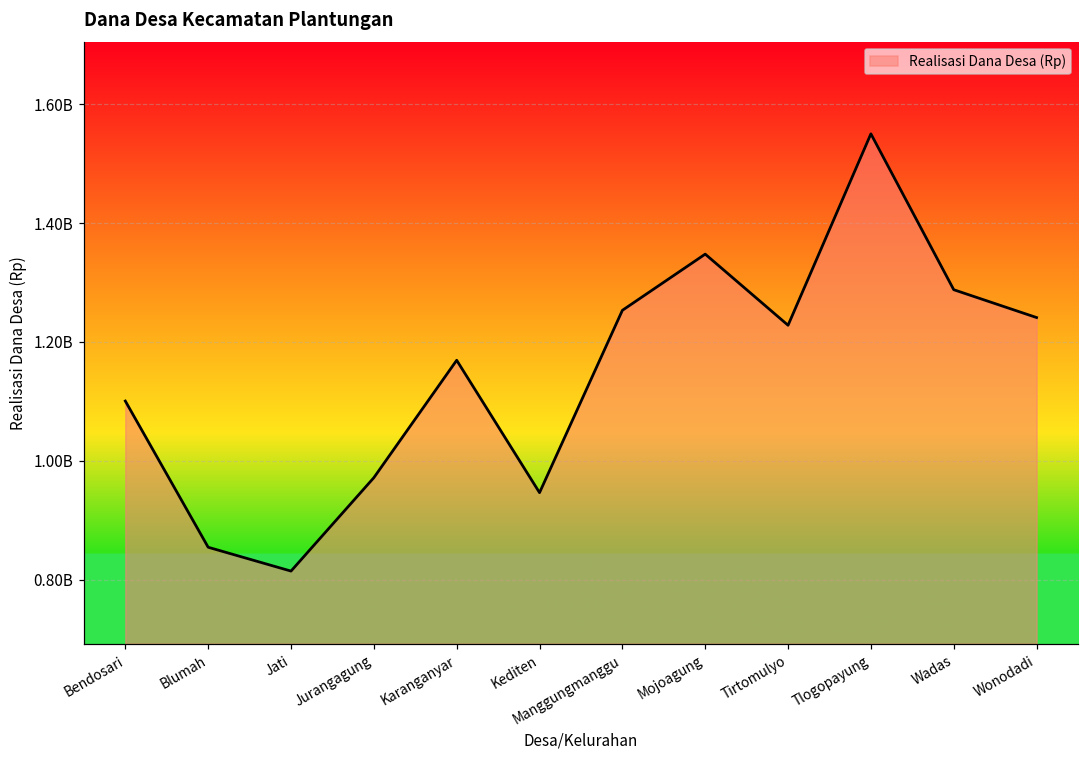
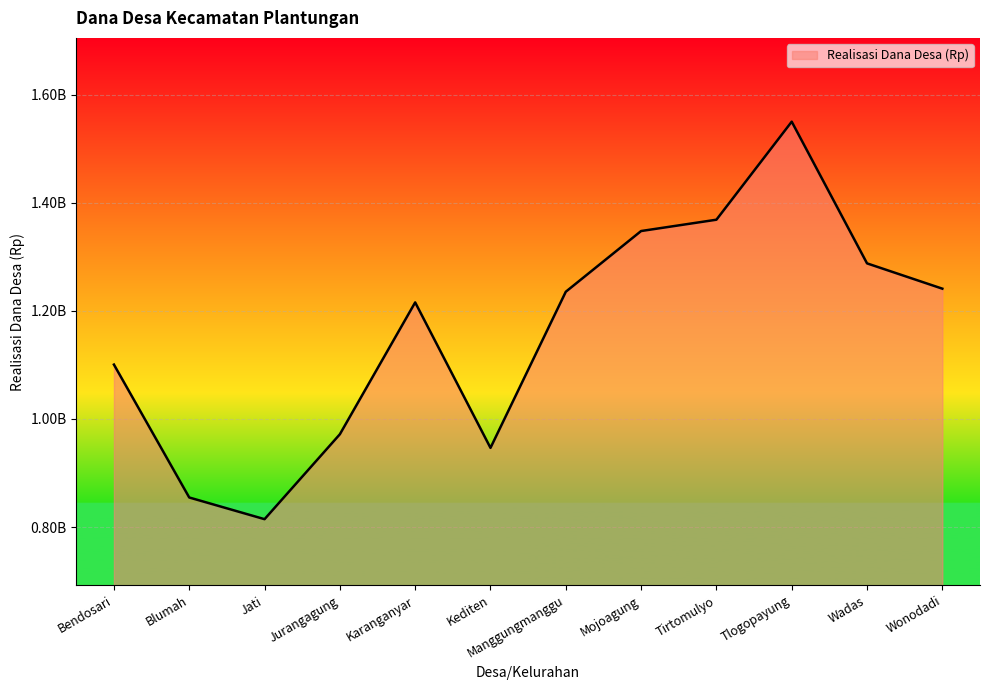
Karanganyar: 1170000000 -> 1220000000
Manggungmanggu: 1250000000 -> 1240000000
Tirtomulyo: 1230000000 -> 1370000000
